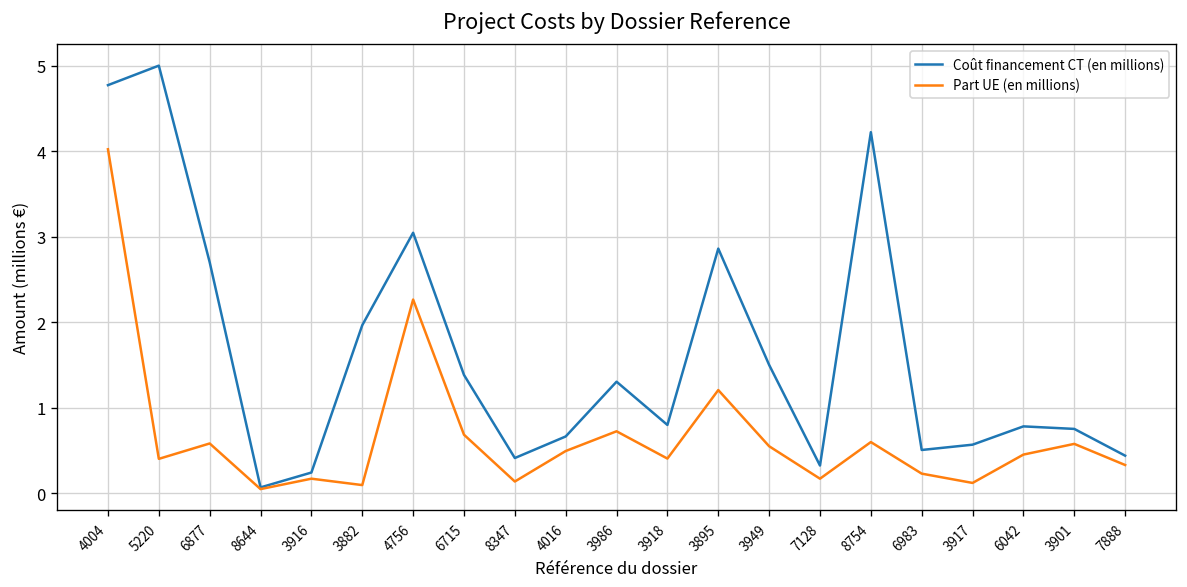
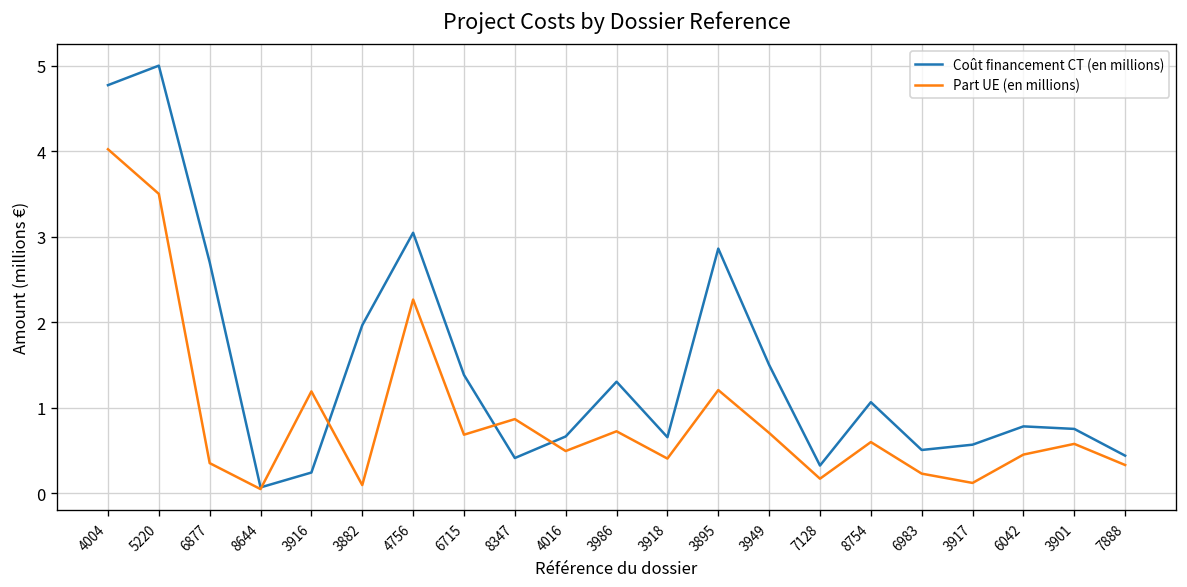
Part UE (en millions), 5220: 0.4 -> 3.5
Part UE (en millions), 6877: 0.6 -> 0.4
Part UE (en millions), 3916: 0.2 -> 1.2
Part UE (en millions), 8347: 0.1 -> 0.9
Coût financement CT (en millions), 3918: 0.8 -> 0.7
Part UE (en millions), 3949: 0.5 -> 0.7
Coût financement CT (en millions), 8754: 4.2 -> 1.1
